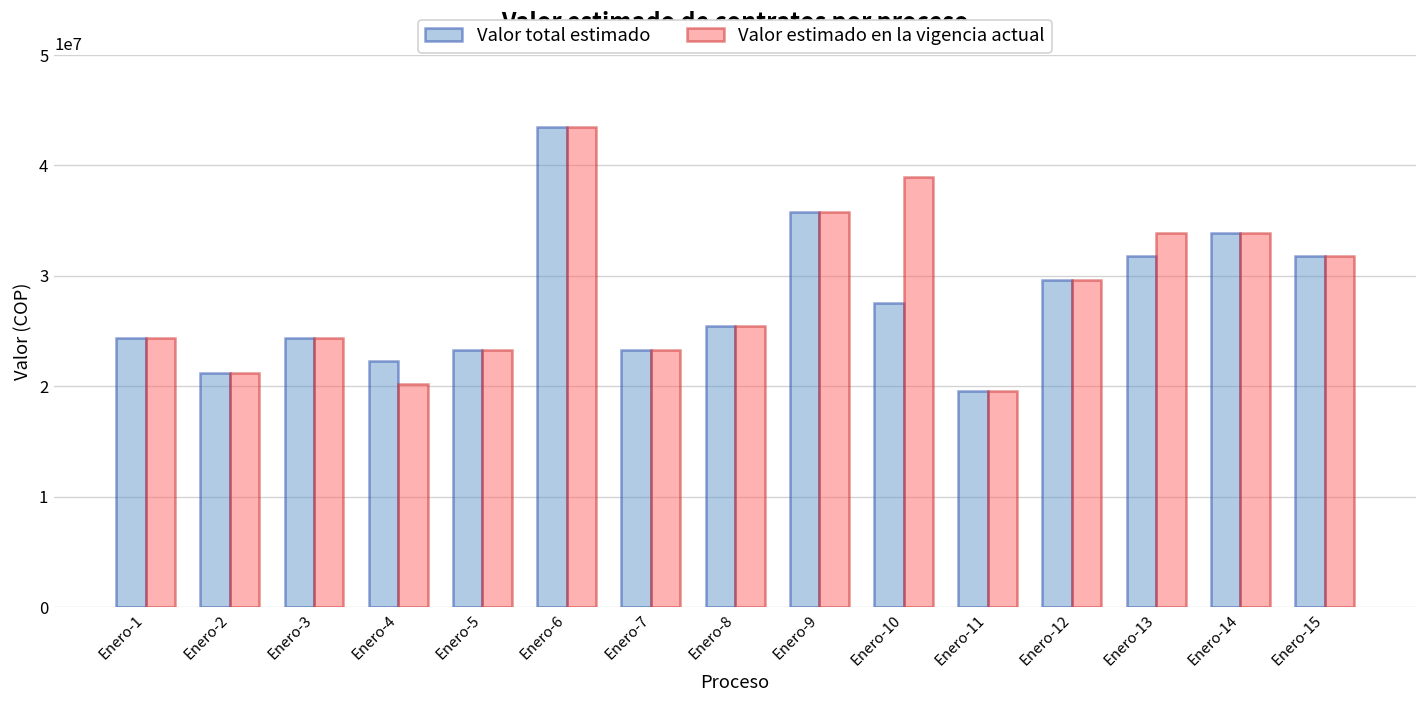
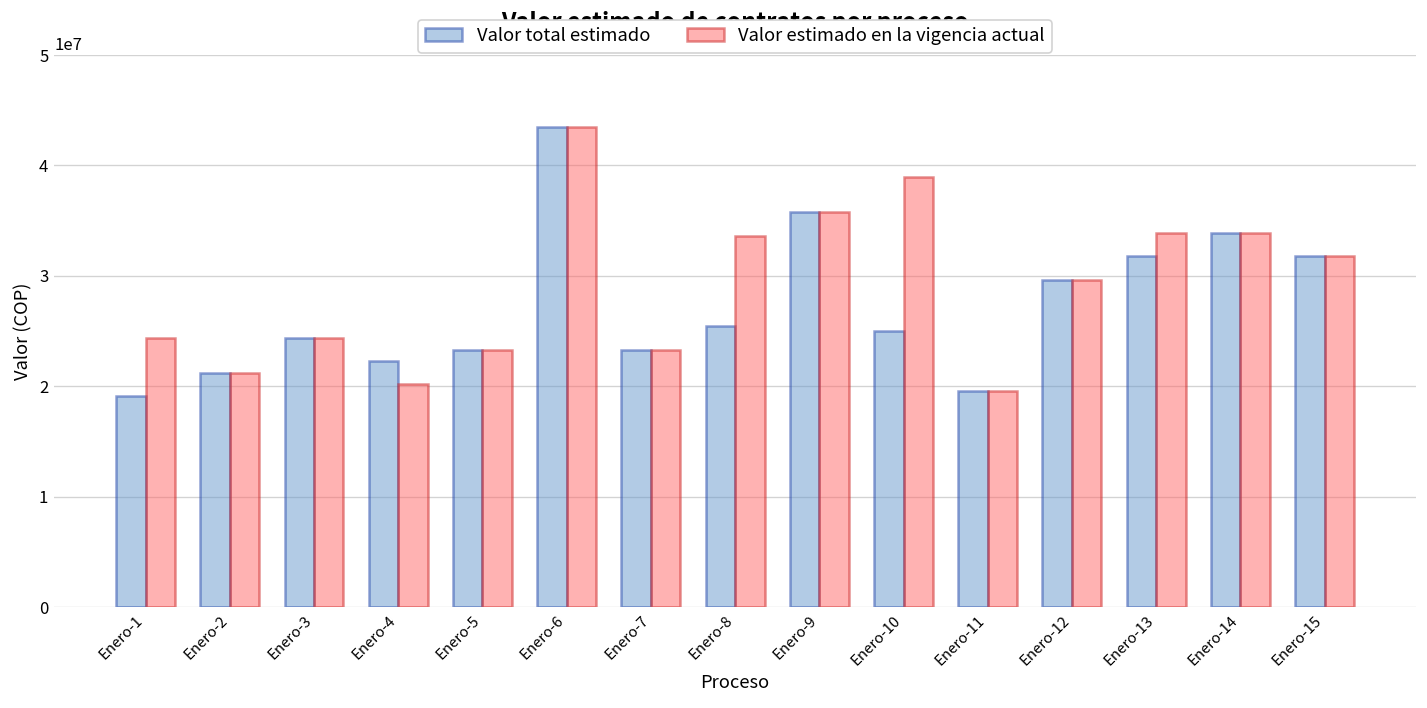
Valor total estimado, Enero-1: 24000000 -> 19000000
Valor estimado en la vigencia actual, Enero-8: 25000000 -> 34000000
Valor total estimado, Enero-10: 28000000 -> 25000000
